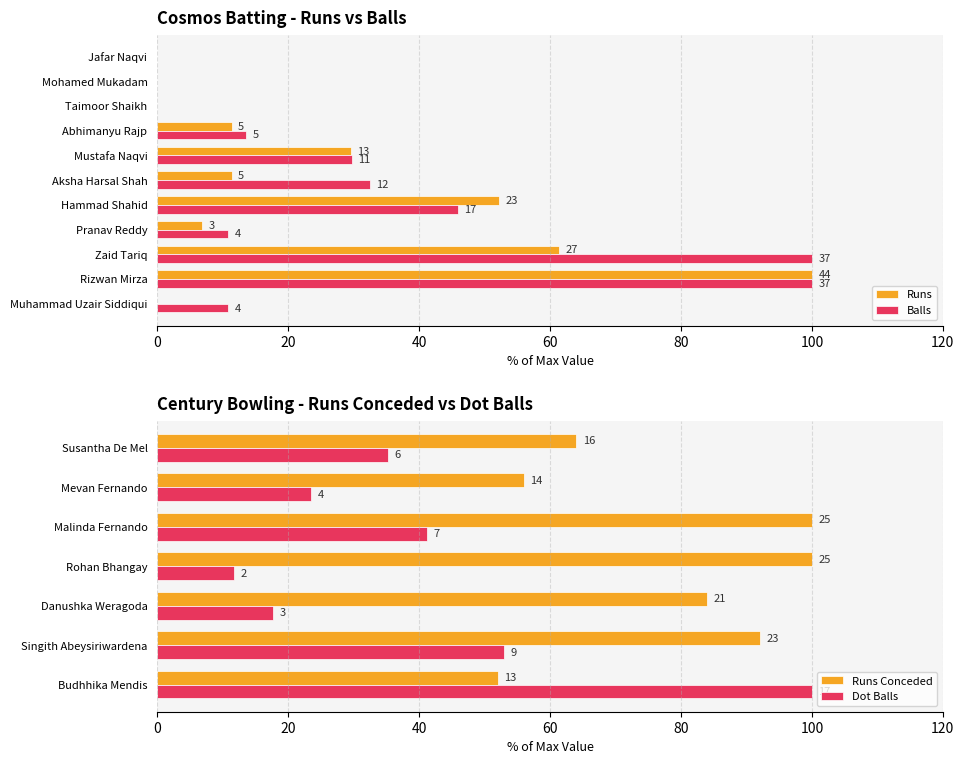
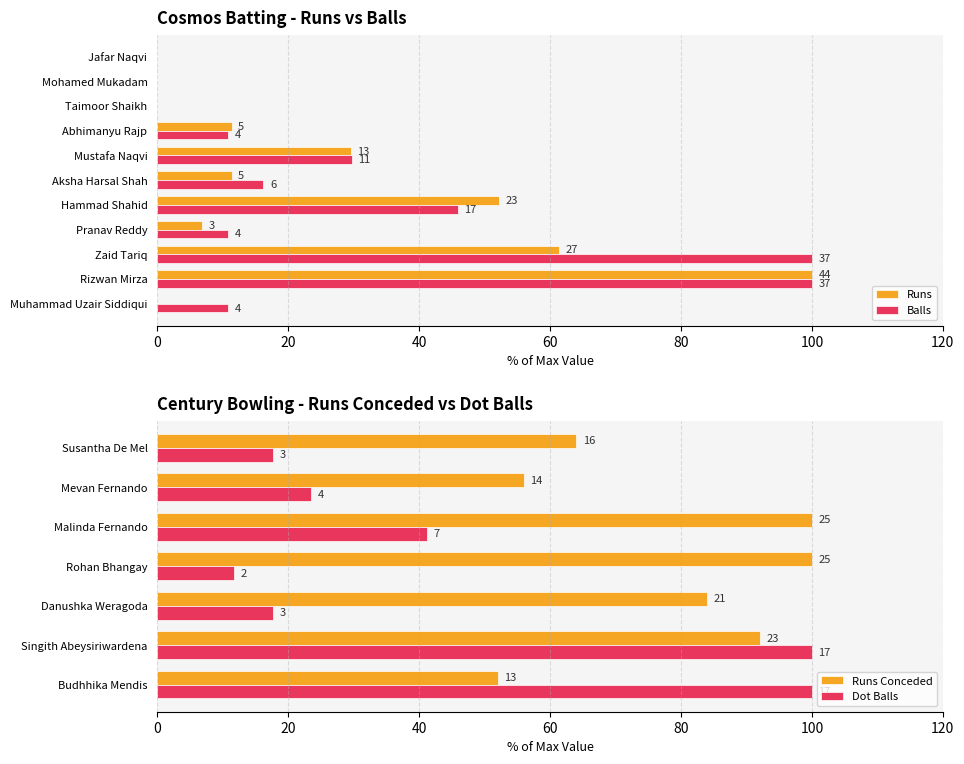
Cosmos Batting - Runs vs Balls, Balls, Abhimanyu Rajp: 5 -> 4
Cosmos Batting - Runs vs Balls, Balls, Aksha Harsal Shah: 12 -> 6
Century Bowling - Runs Conceded vs Dot Balls, Dot Balls, Susantha De Mel: 6 -> 3
Century Bowling - Runs Conceded vs Dot Balls, Dot Balls, Singith Abeysiriwardena: 9 -> 17
